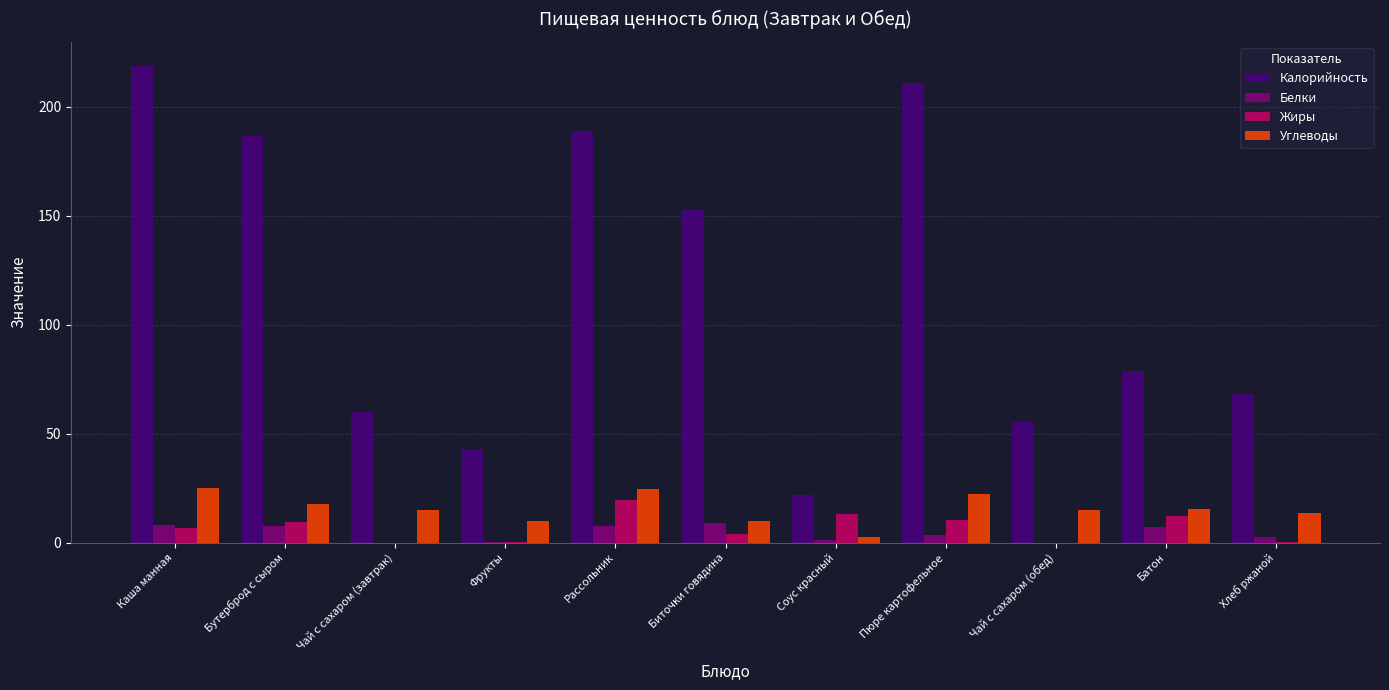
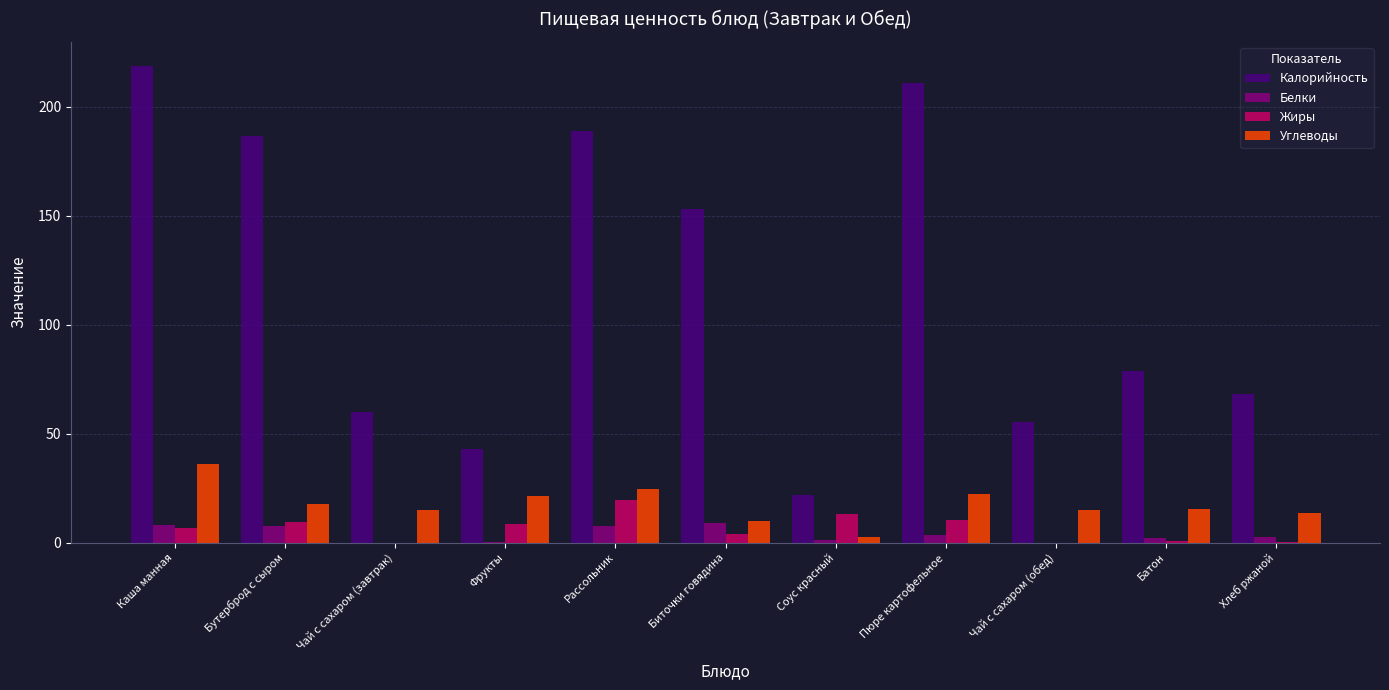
Углеводы, Каша манная: 25 -> 36
Жиры, Фрукты: 0 -> 9
Углеводы, Фрукты: 10 -> 22
Белки, Батон: 7 -> 2
Жиры, Батон: 12 -> 1
